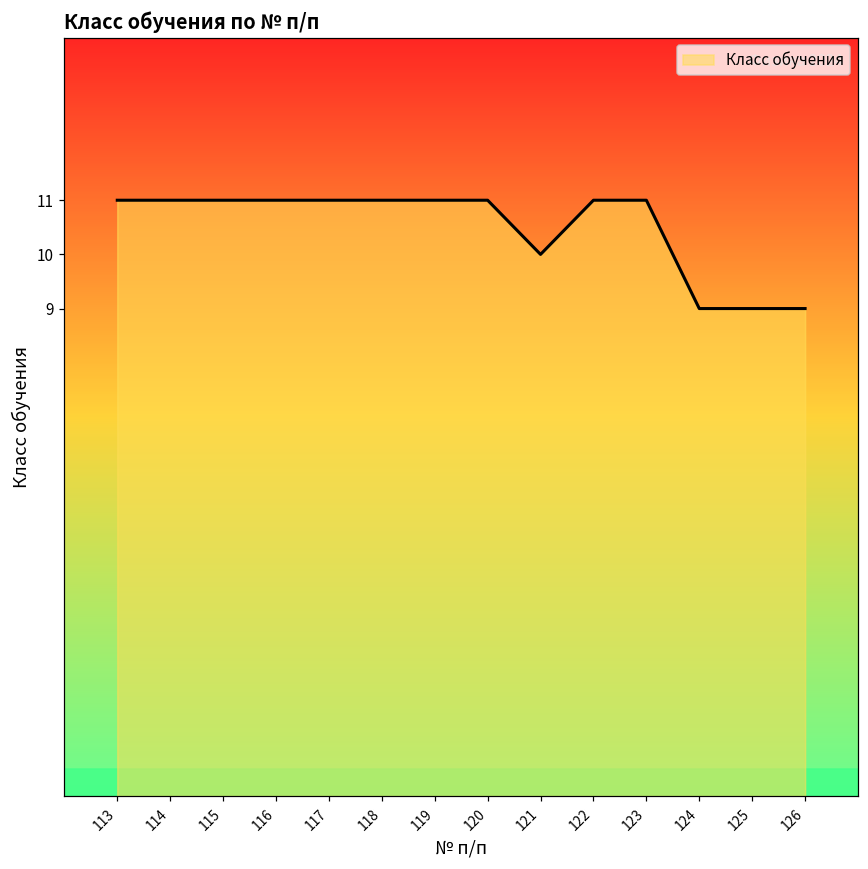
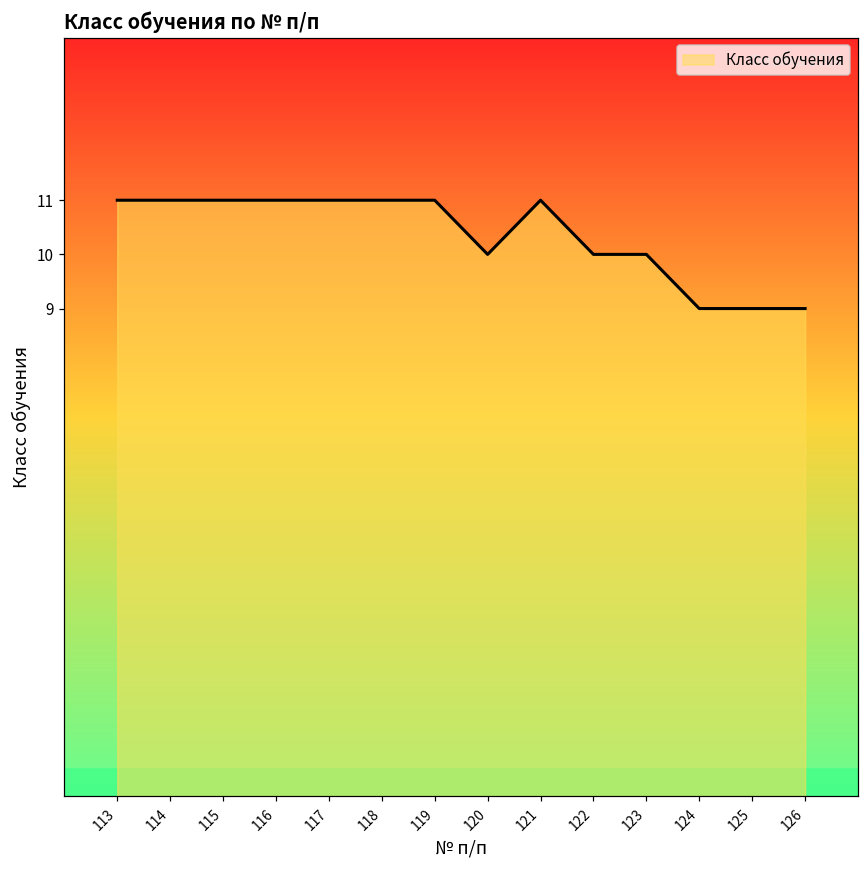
120: 11 -> 10
121: 10 -> 11
122: 11 -> 10
123: 11 -> 10
